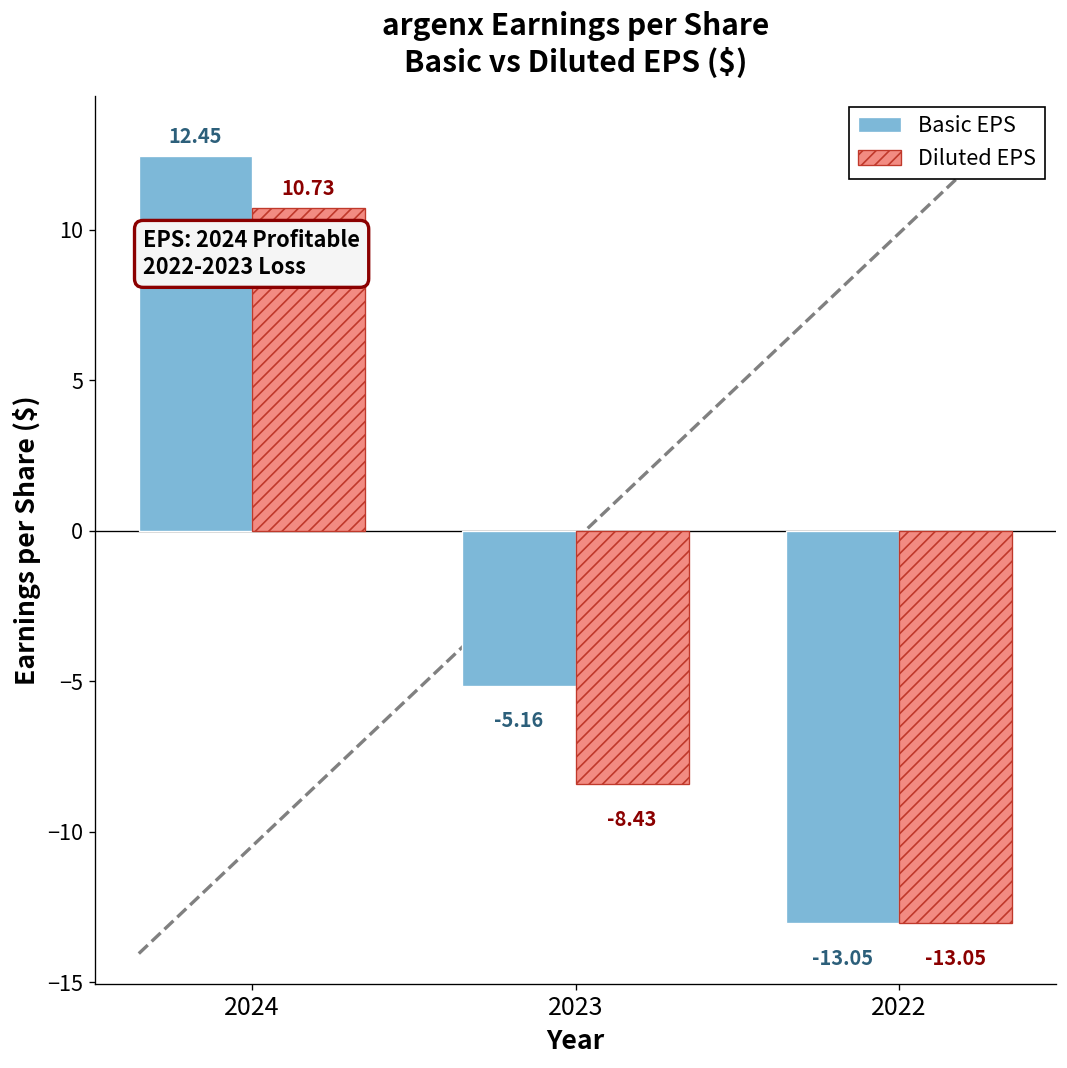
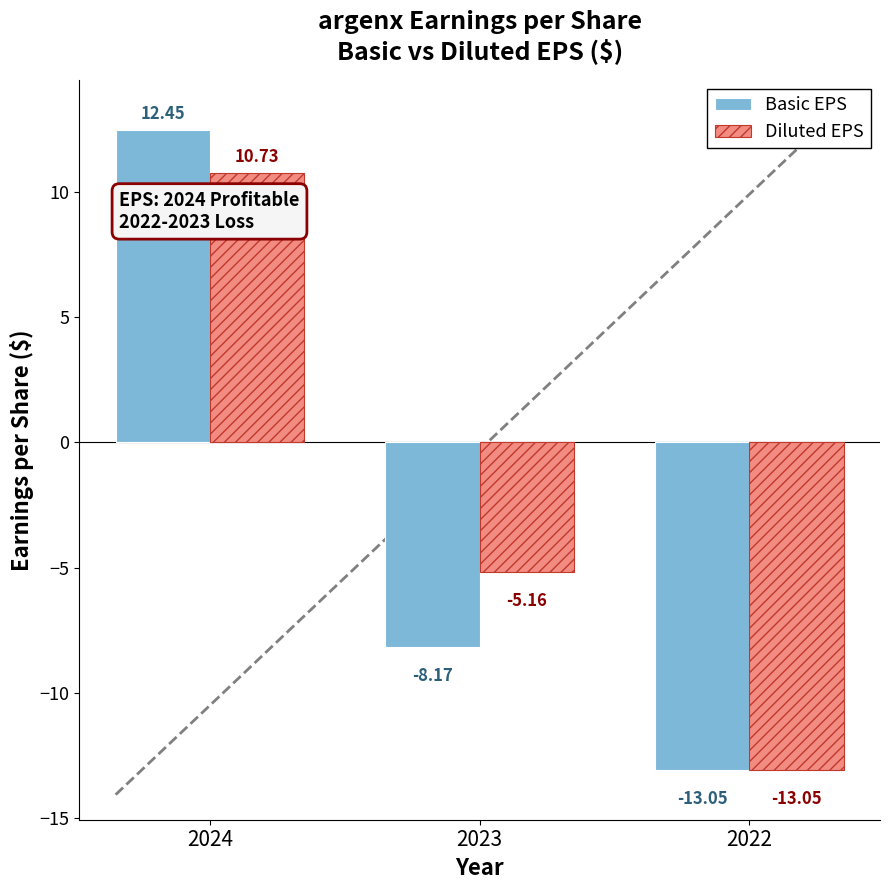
Basic EPS, 2023: -5.16 -> -8.17
Diluted EPS, 2023: -8.43 -> -5.16
